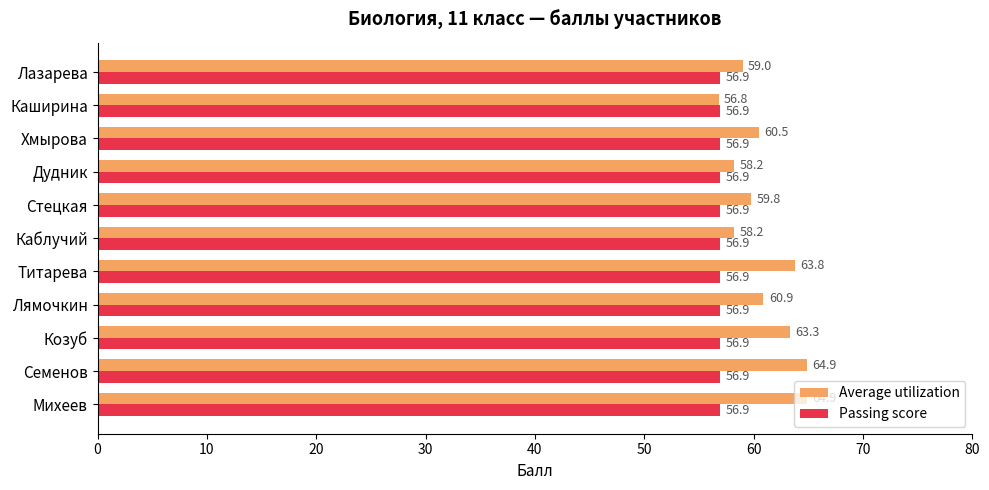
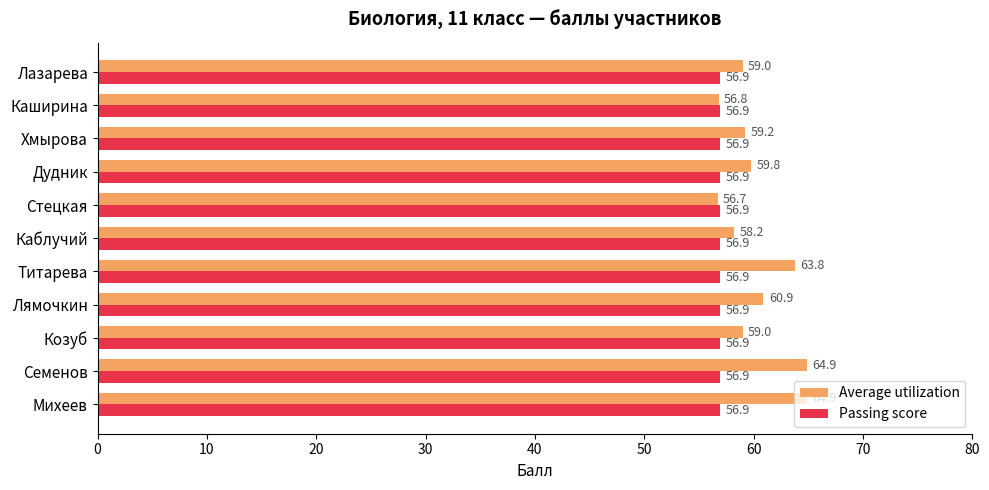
Average utilization, Хмырова: 60.5 -> 59.2
Average utilization, Дудник: 58.2 -> 59.8
Average utilization, Стецкая: 59.8 -> 56.7
Average utilization, Козуб: 63.3 -> 59.0
